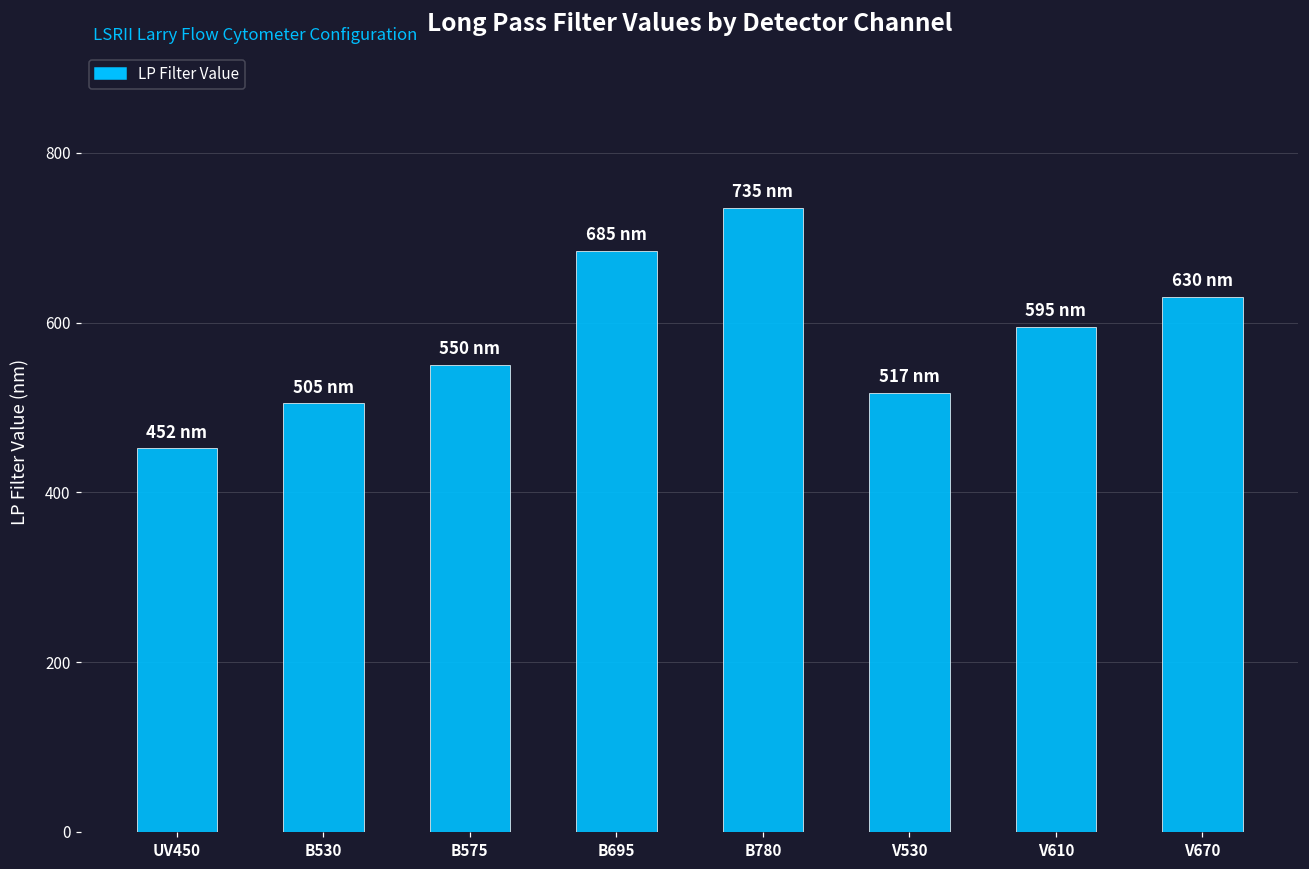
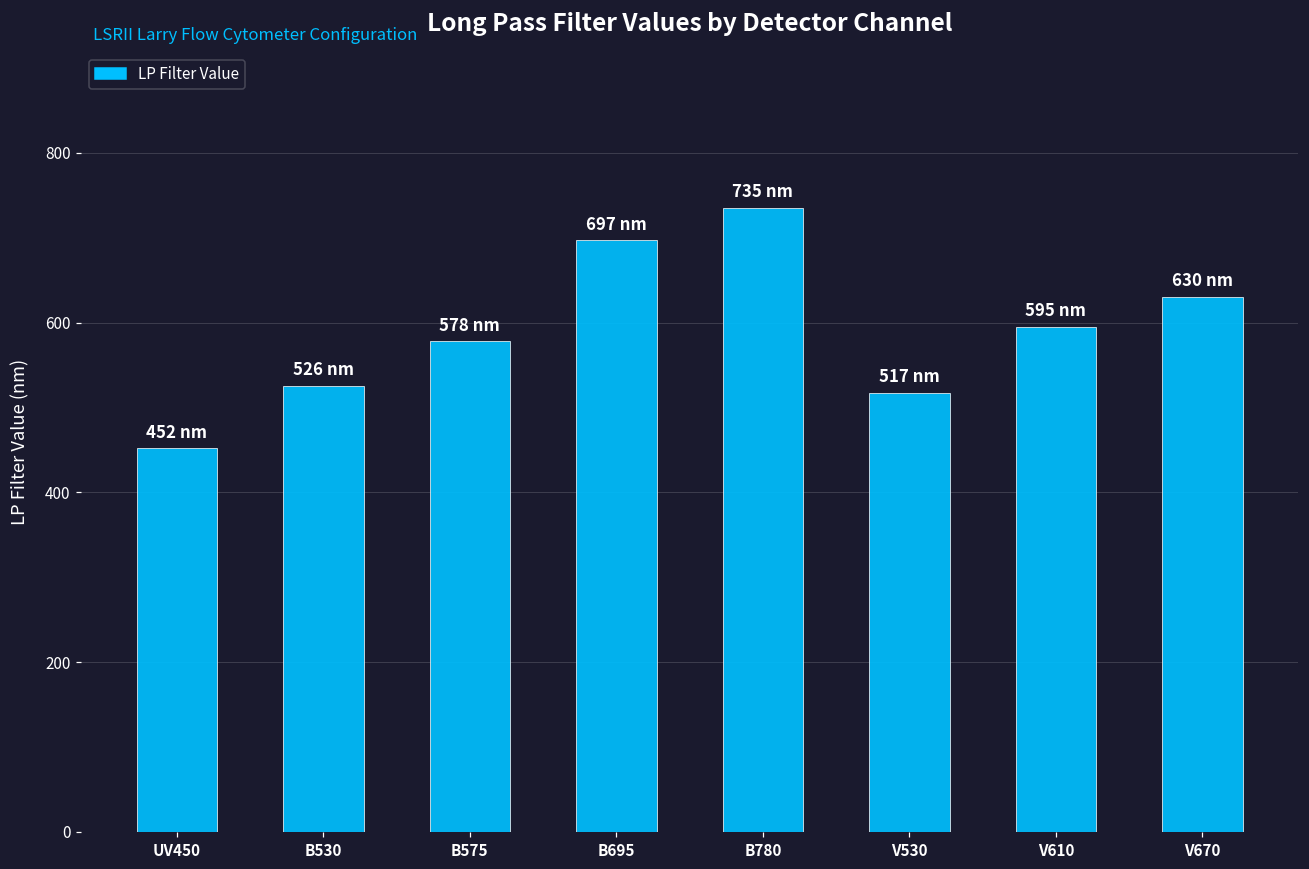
B530: 505 -> 526
B575: 550 -> 578
B695: 685 -> 697
